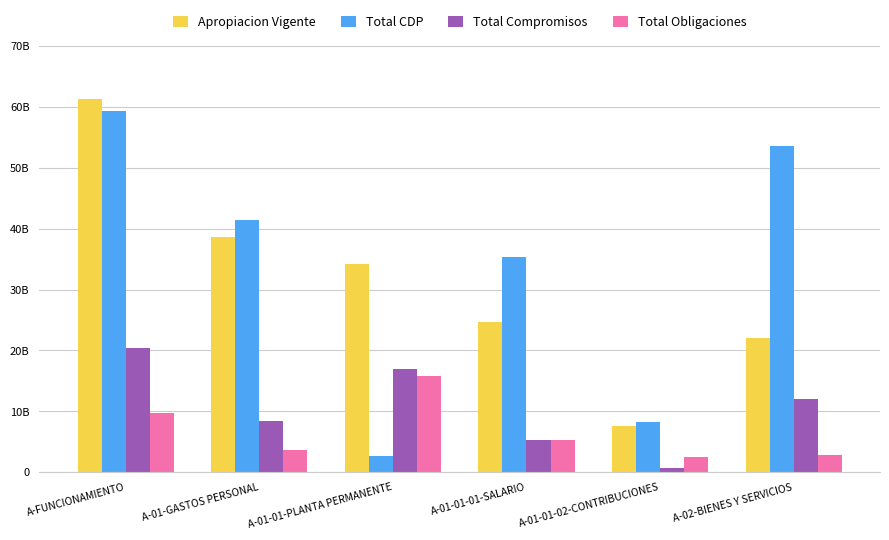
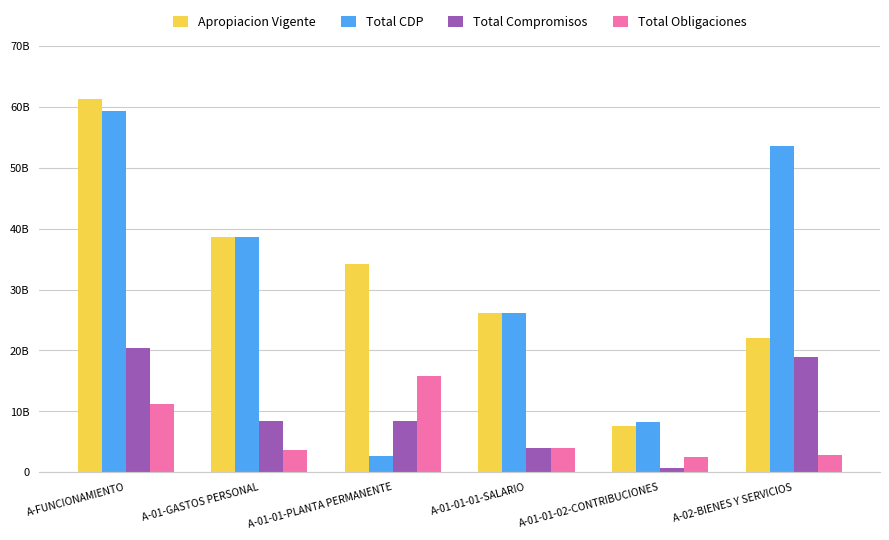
Total Obligaciones, A-FUNCIONAMIENTO: 10000000000 -> 11000000000
Total CDP, A-01-GASTOS PERSONAL: 41000000000 -> 39000000000
Total Compromisos, A-01-01-PLANTA PERMANENTE: 17000000000 -> 8000000000
Apropiacion Vigente, A-01-01-01-SALARIO: 25000000000 -> 26000000000
Total CDP, A-01-01-01-SALARIO: 35000000000 -> 26000000000
Total Compromisos, A-01-01-01-SALARIO: 5000000000 -> 4000000000
Total Obligaciones, A-01-01-01-SALARIO: 5000000000 -> 4000000000
Total Compromisos, A-02-BIENES Y SERVICIOS: 12000000000 -> 19000000000
